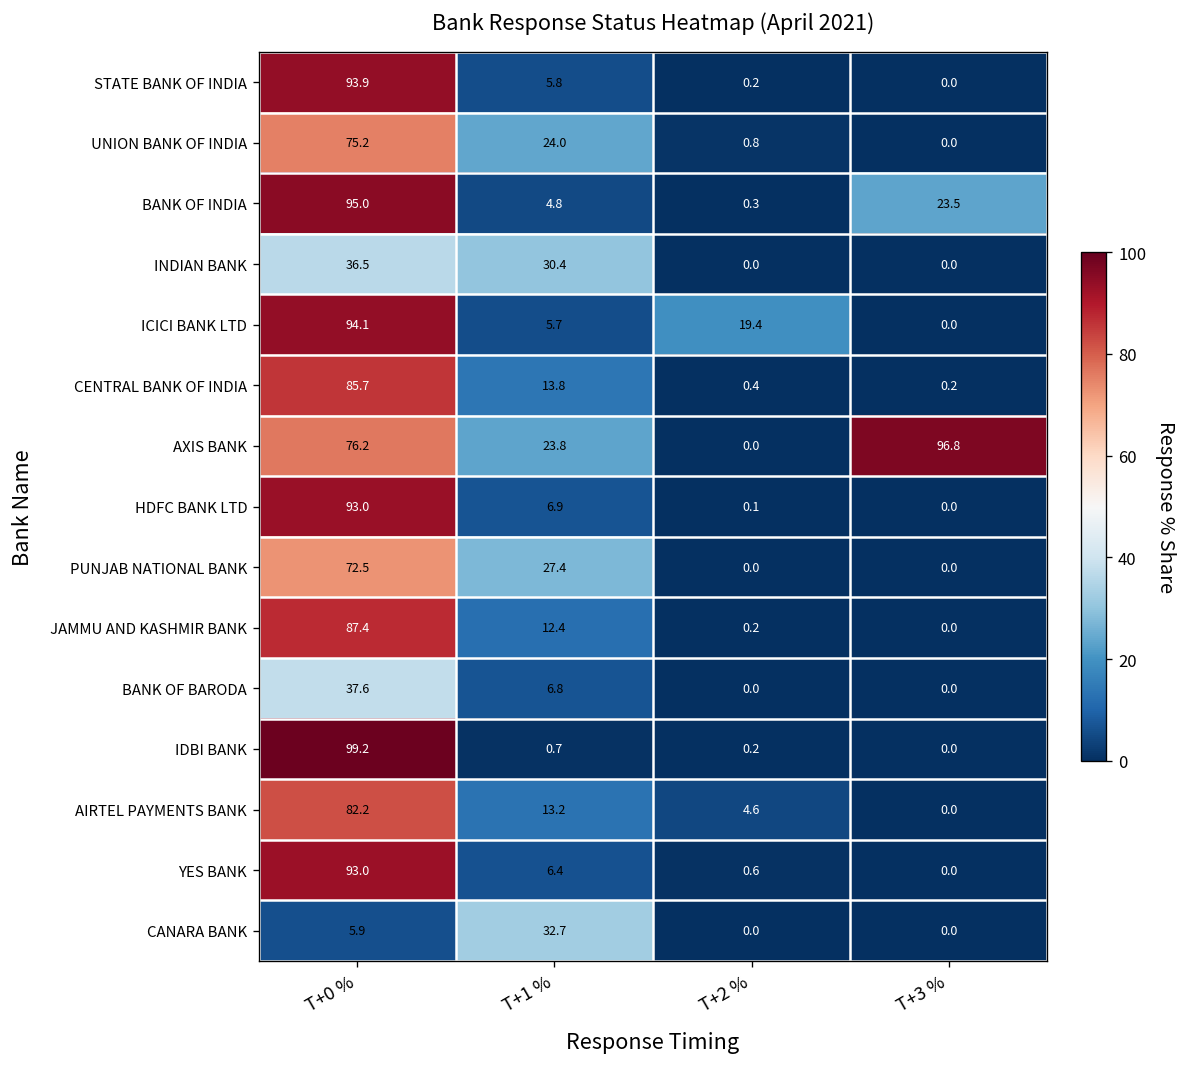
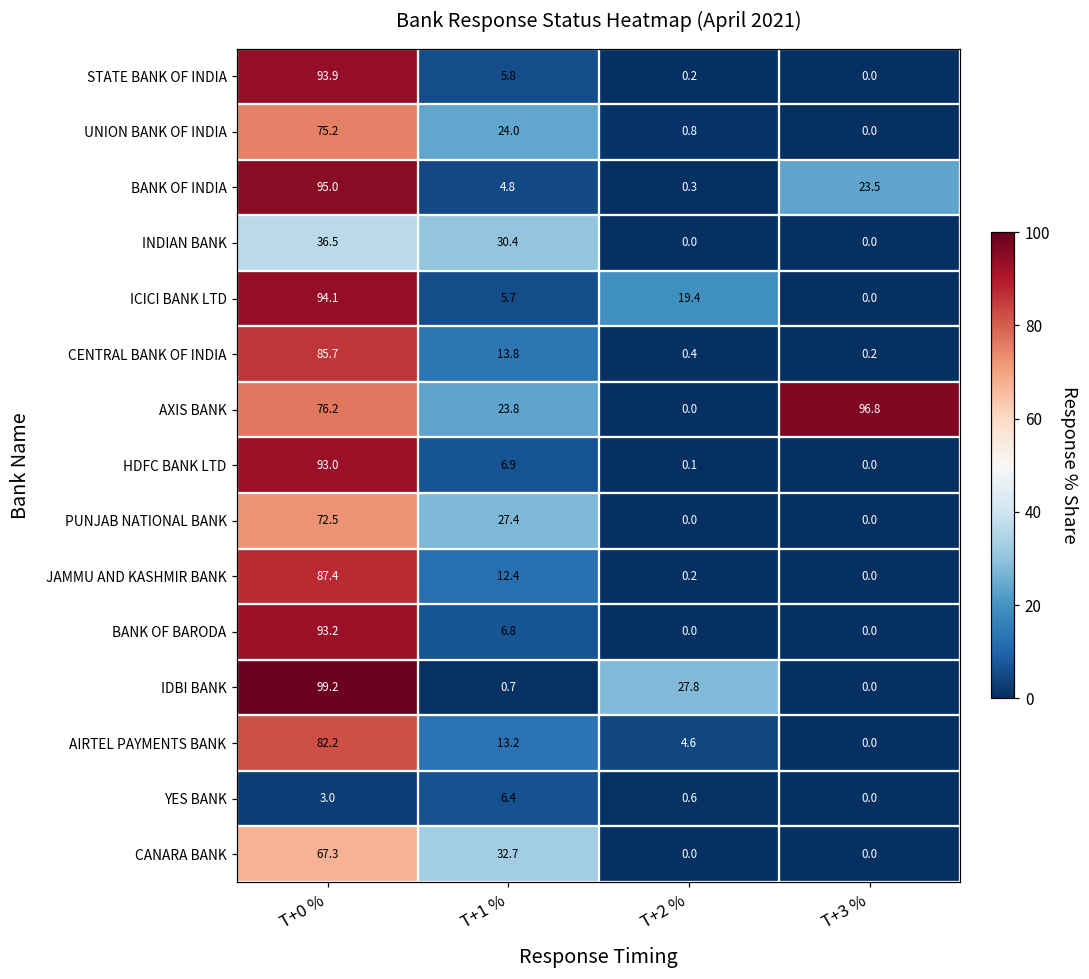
BANK OF BARODA, T+0 %: 37.6 -> 93.2
IDBI BANK, T+2 %: 0.2 -> 27.8
YES BANK, T+0 %: 93.0 -> 3.0
CANARA BANK, T+0 %: 5.9 -> 67.3
